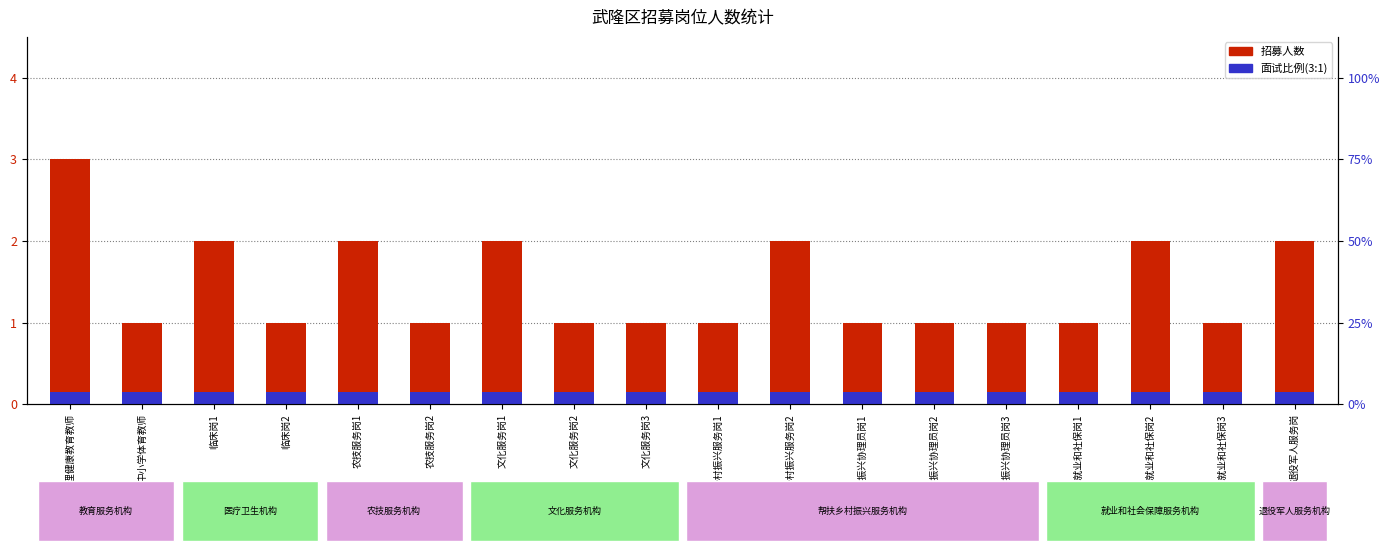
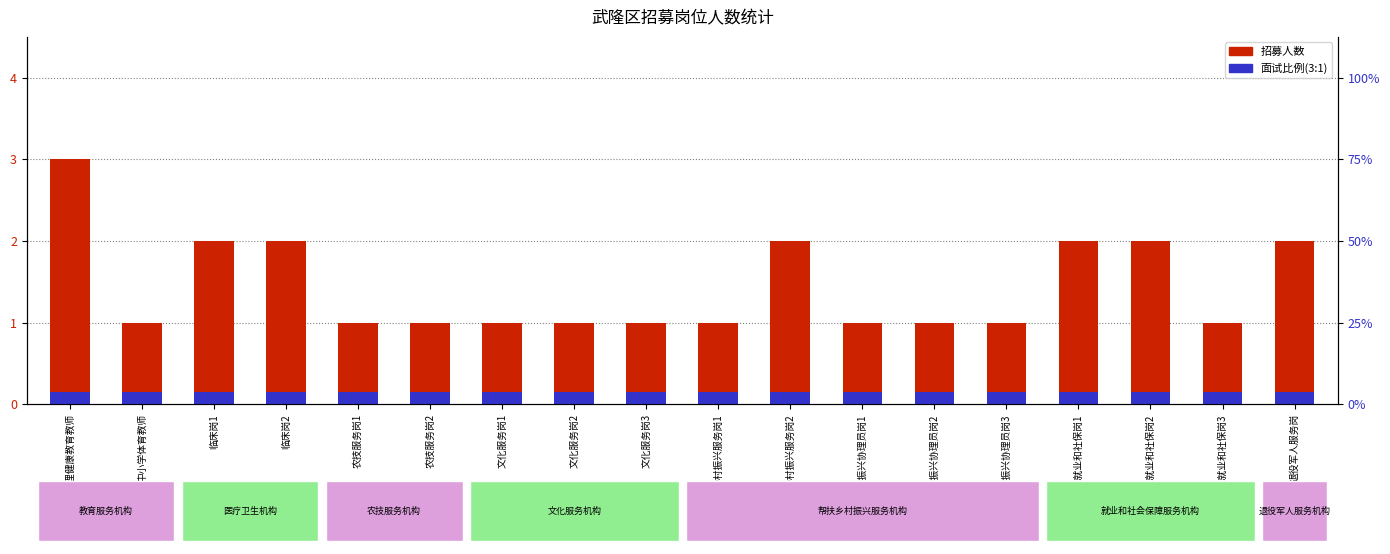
招募人数, 临床岗2: 1 -> 2
招募人数, 农技服务岗1: 2 -> 1
招募人数, 文化服务岗1: 2 -> 1
招募人数, 劳动就业和社保岗1: 1 -> 2
